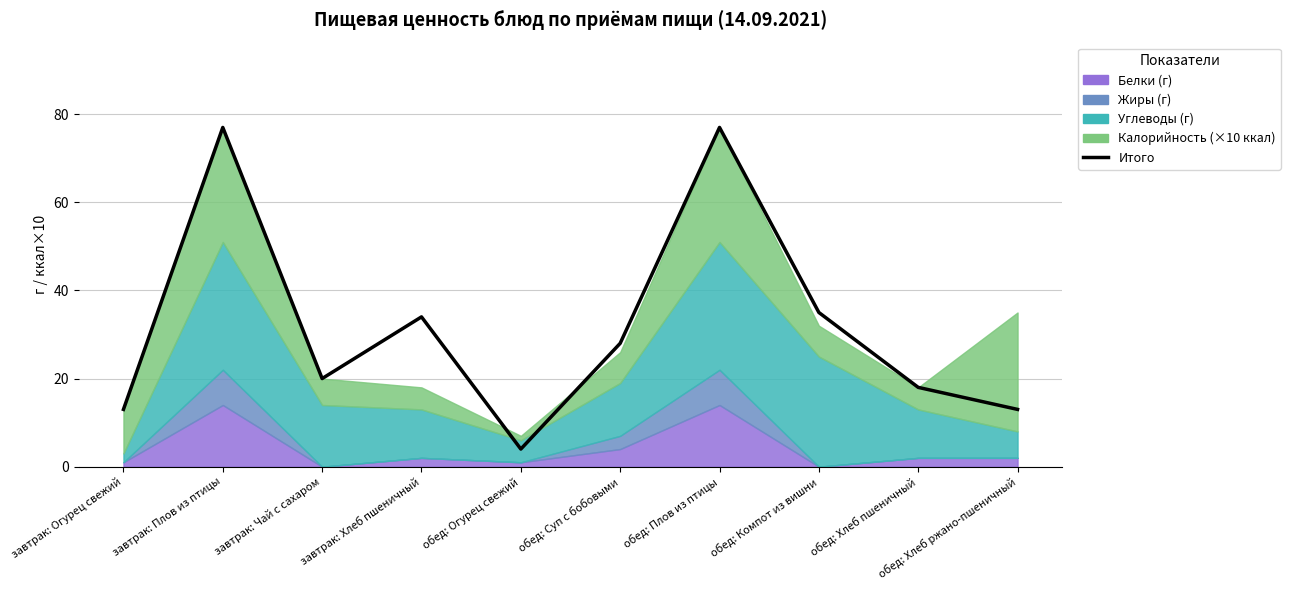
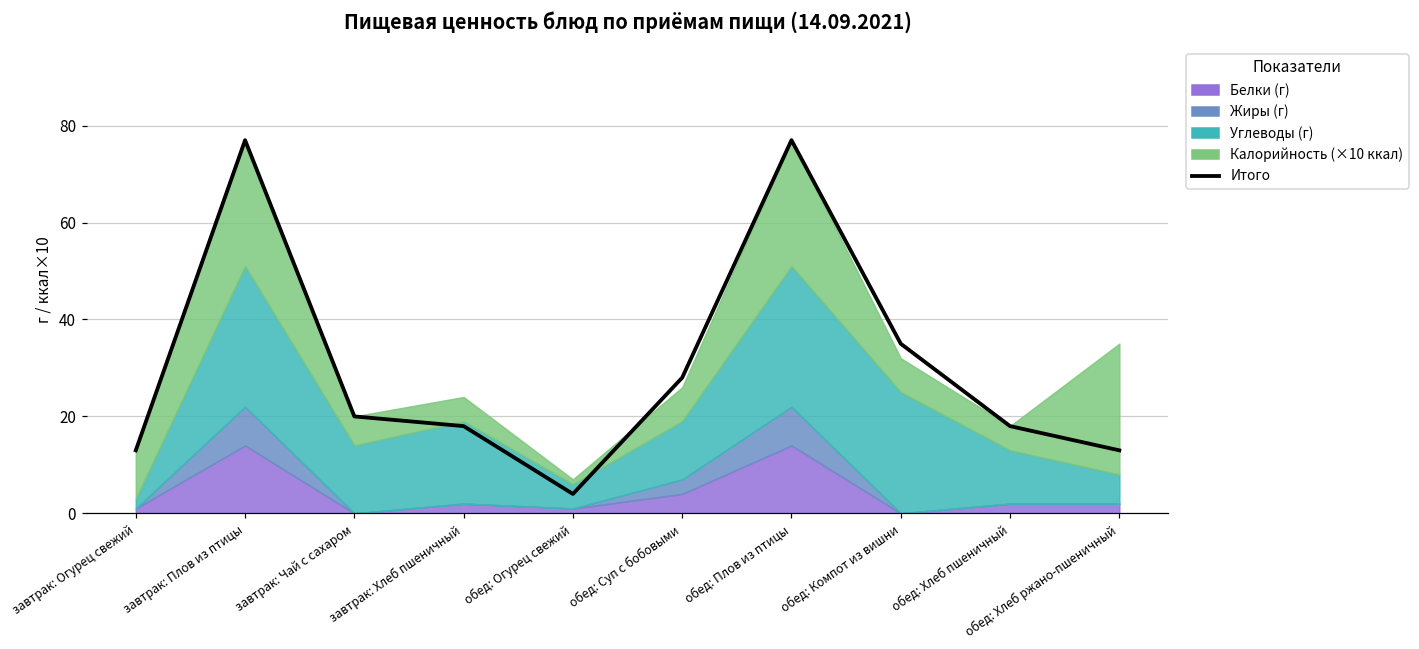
Итого, завтрак: Хлеб пшеничный: 34 -> 18
Углеводы (г), завтрак: Хлеб пшеничный: 11 -> 17
